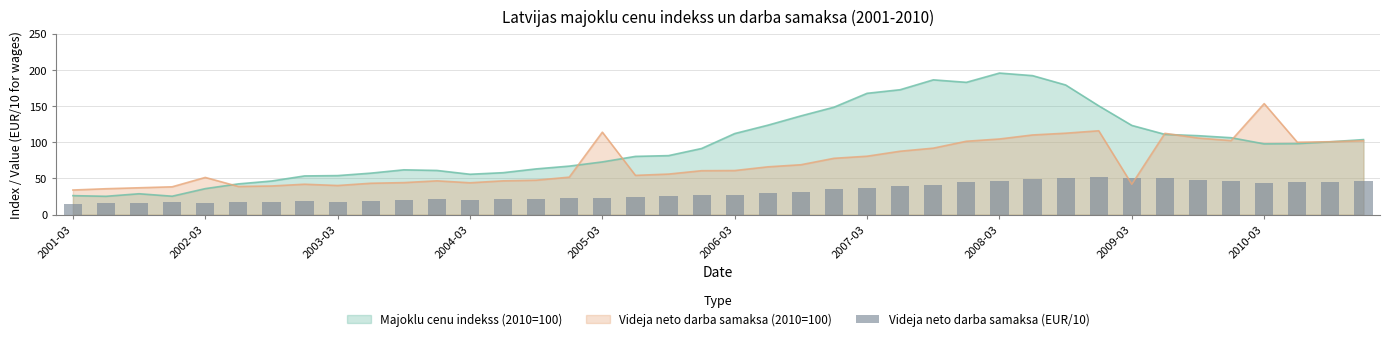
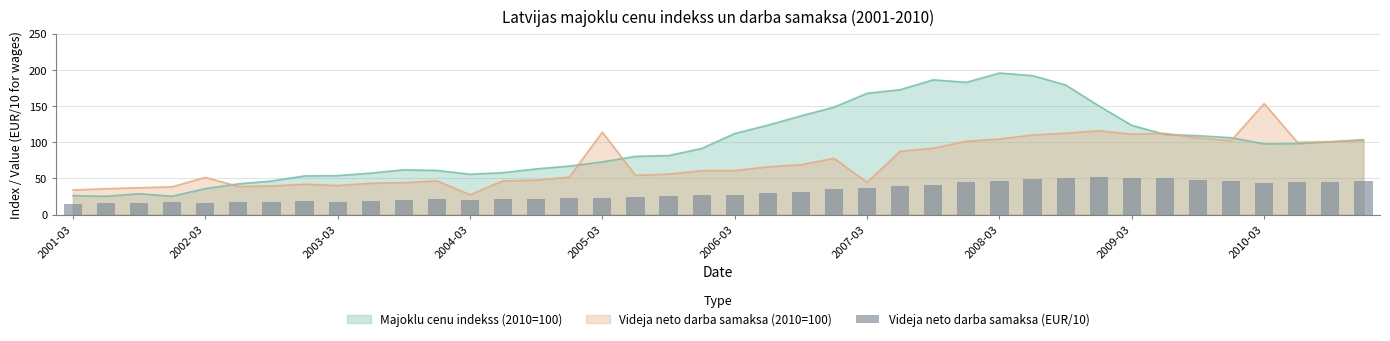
Videja neto darba samaksa (2010=100), 2004-03: 40 -> 30
Videja neto darba samaksa (2010=100), 2007-03: 80 -> 40
Videja neto darba samaksa (2010=100), 2009-03: 40 -> 110
